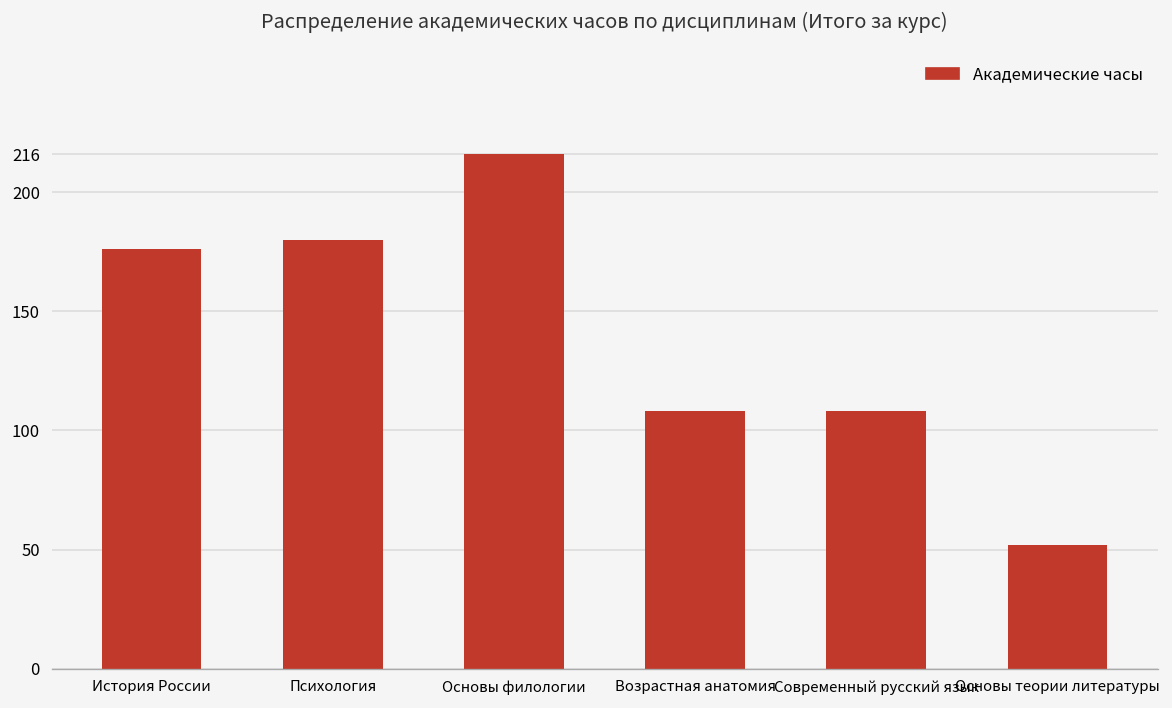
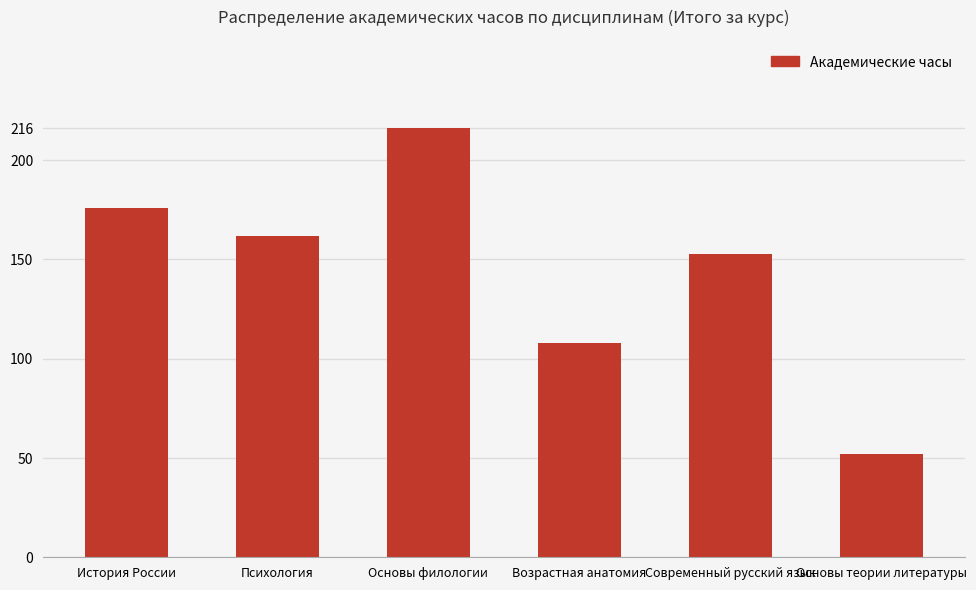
Психология: 180 -> 162
Современный русский язык: 108 -> 153
